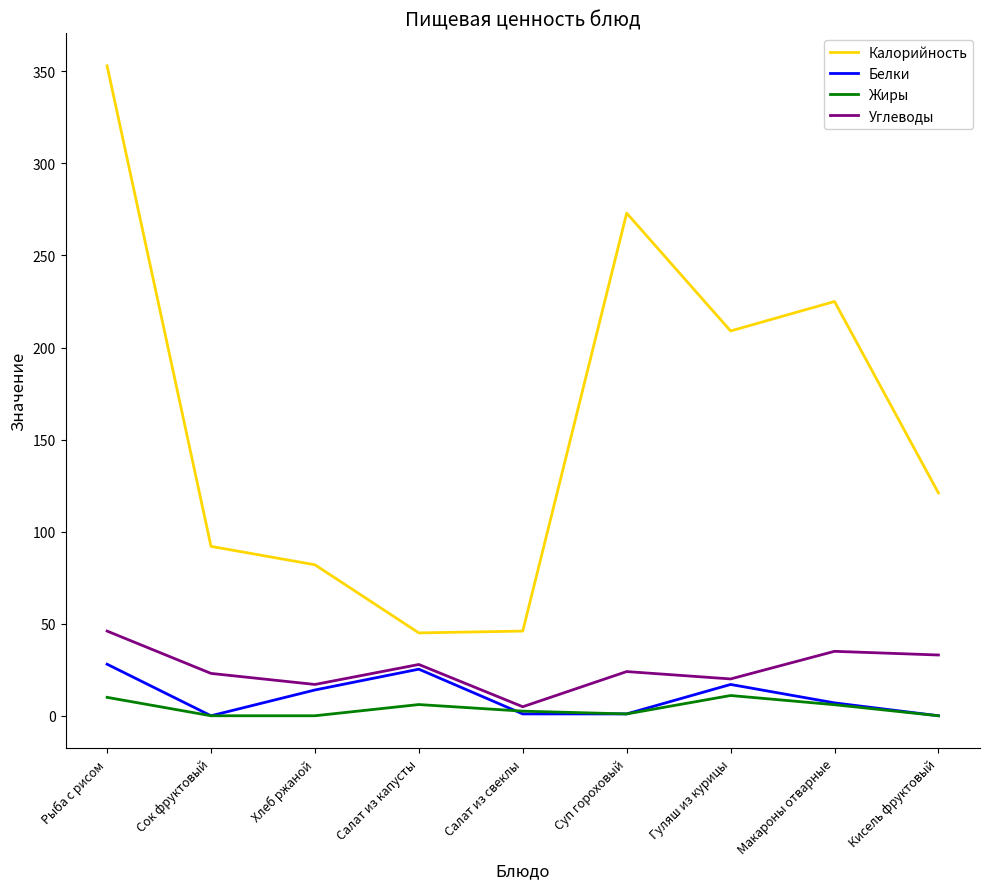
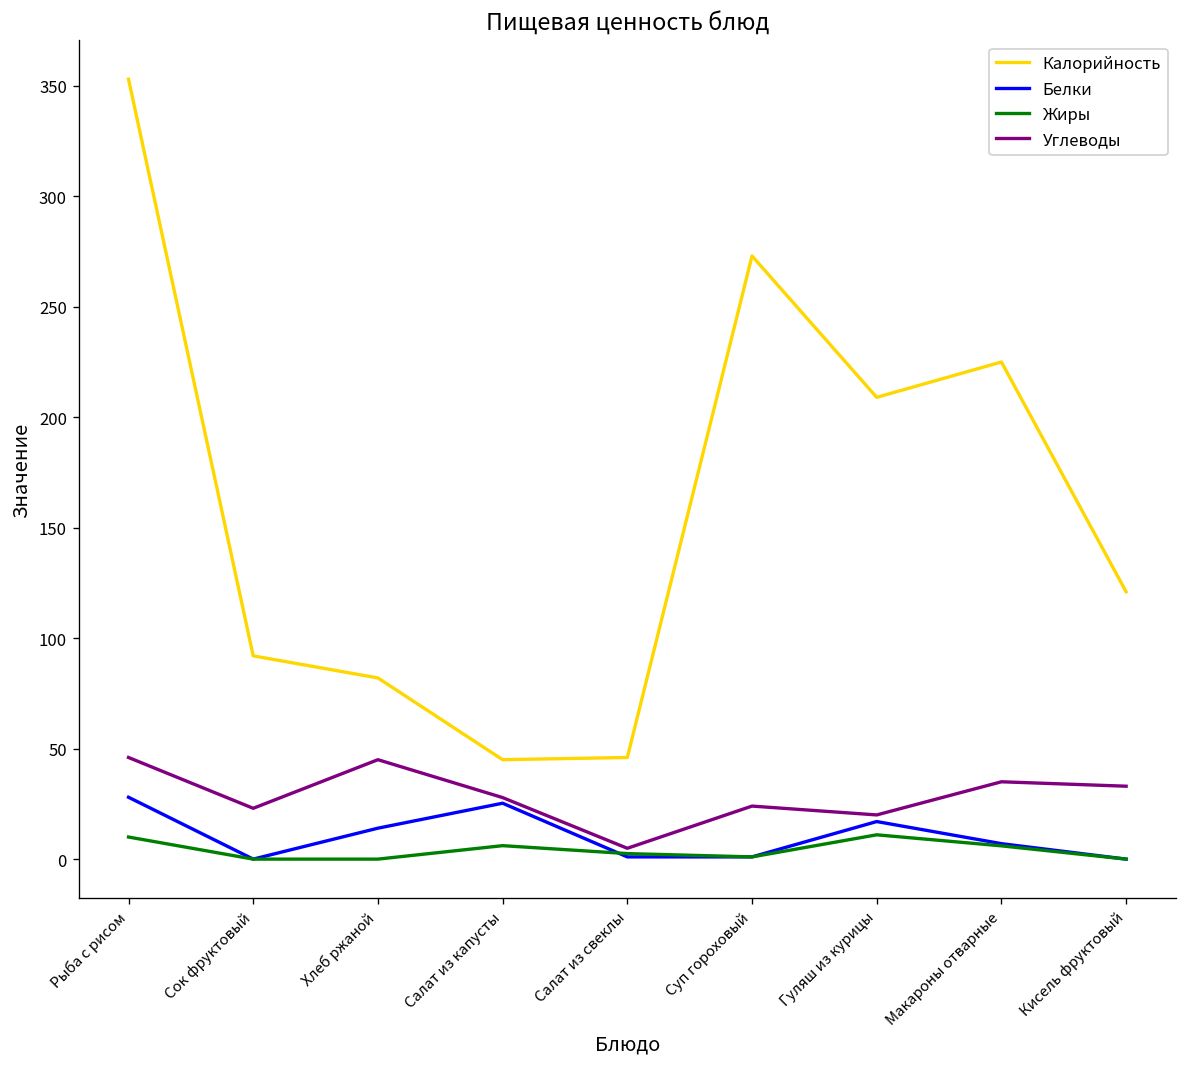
Углеводы, Хлеб ржаной: 17 -> 45
